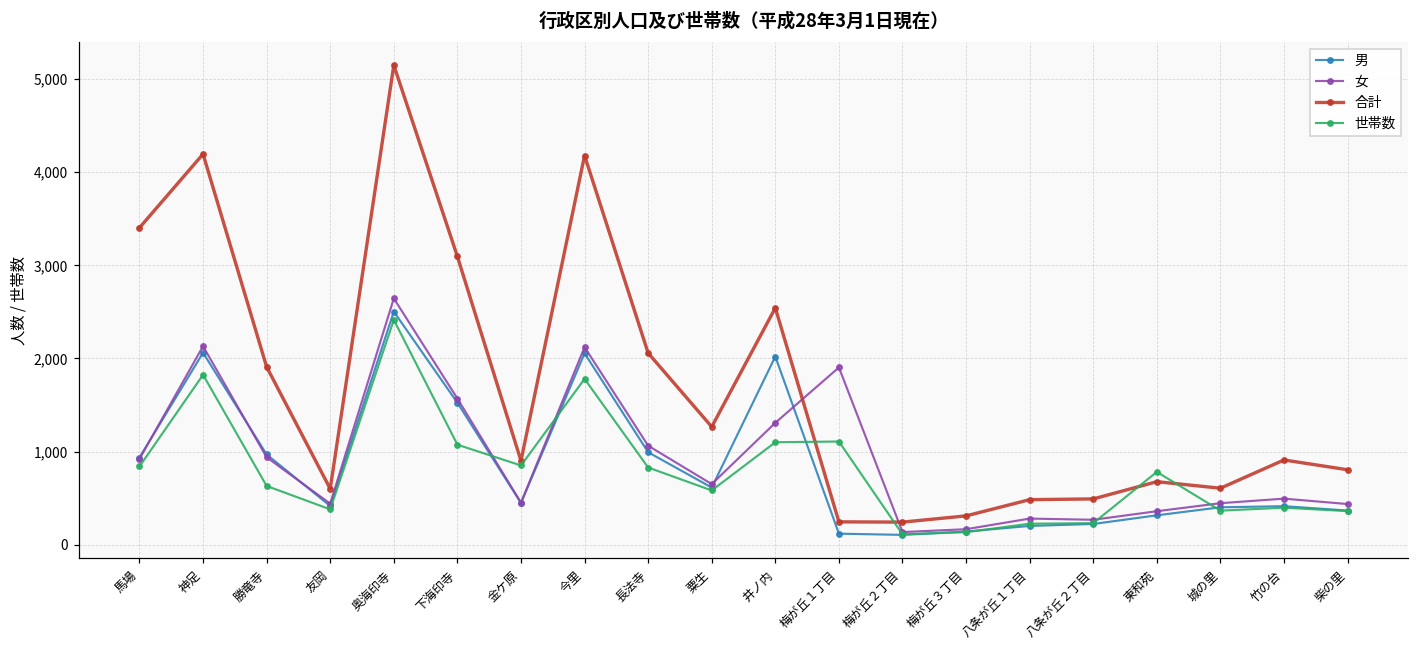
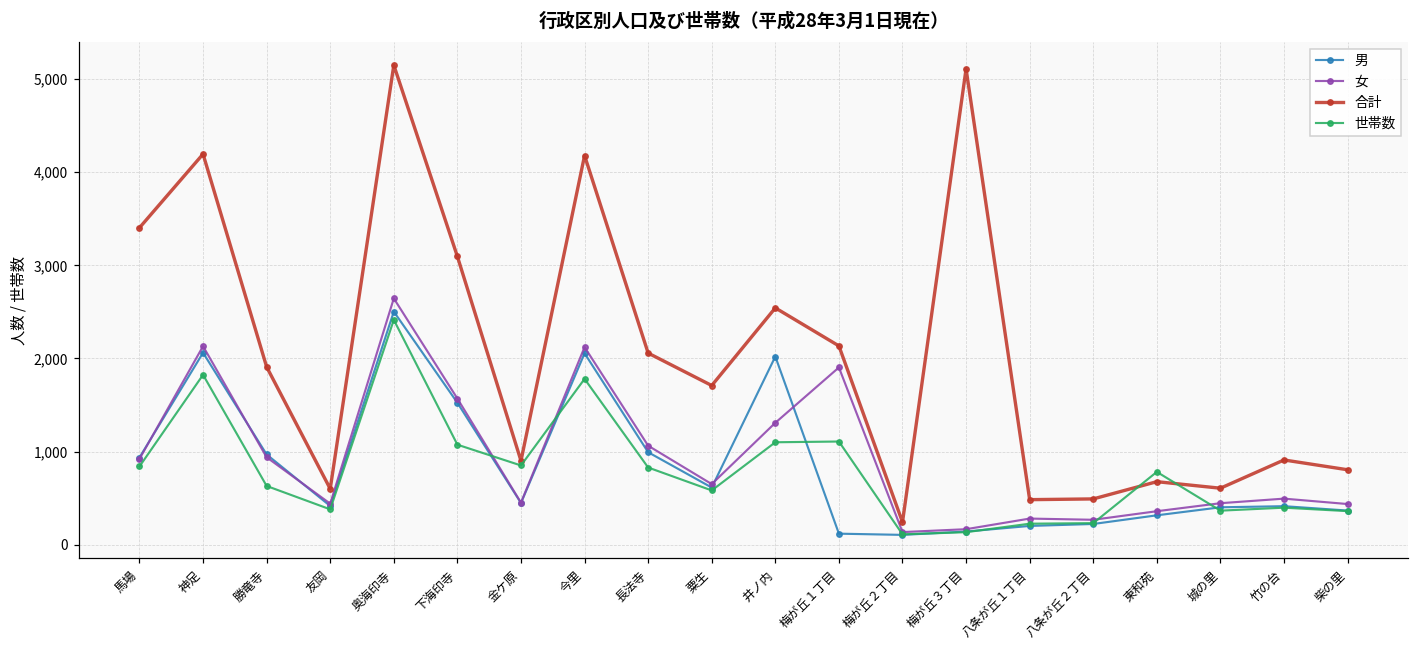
合計, 粟生: 1,300 -> 1,700
合計, 梅が丘１丁目: 200 -> 2,100
合計, 梅が丘３丁目: 300 -> 5,100
